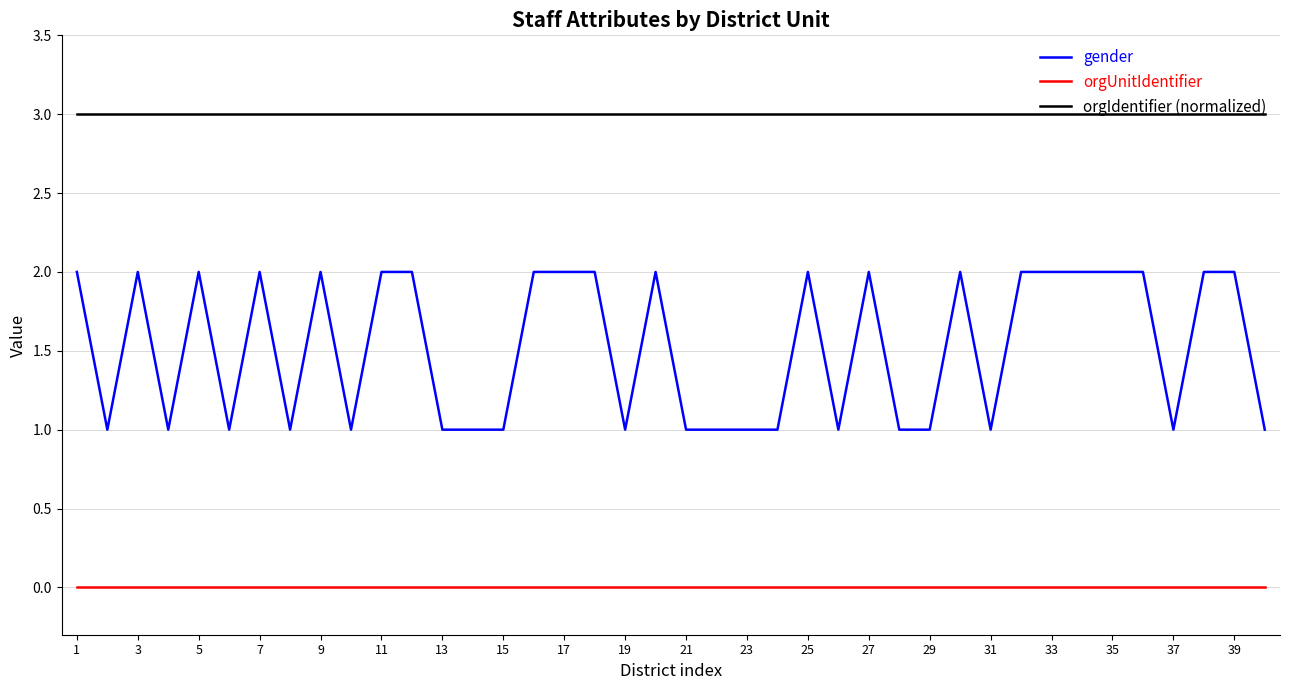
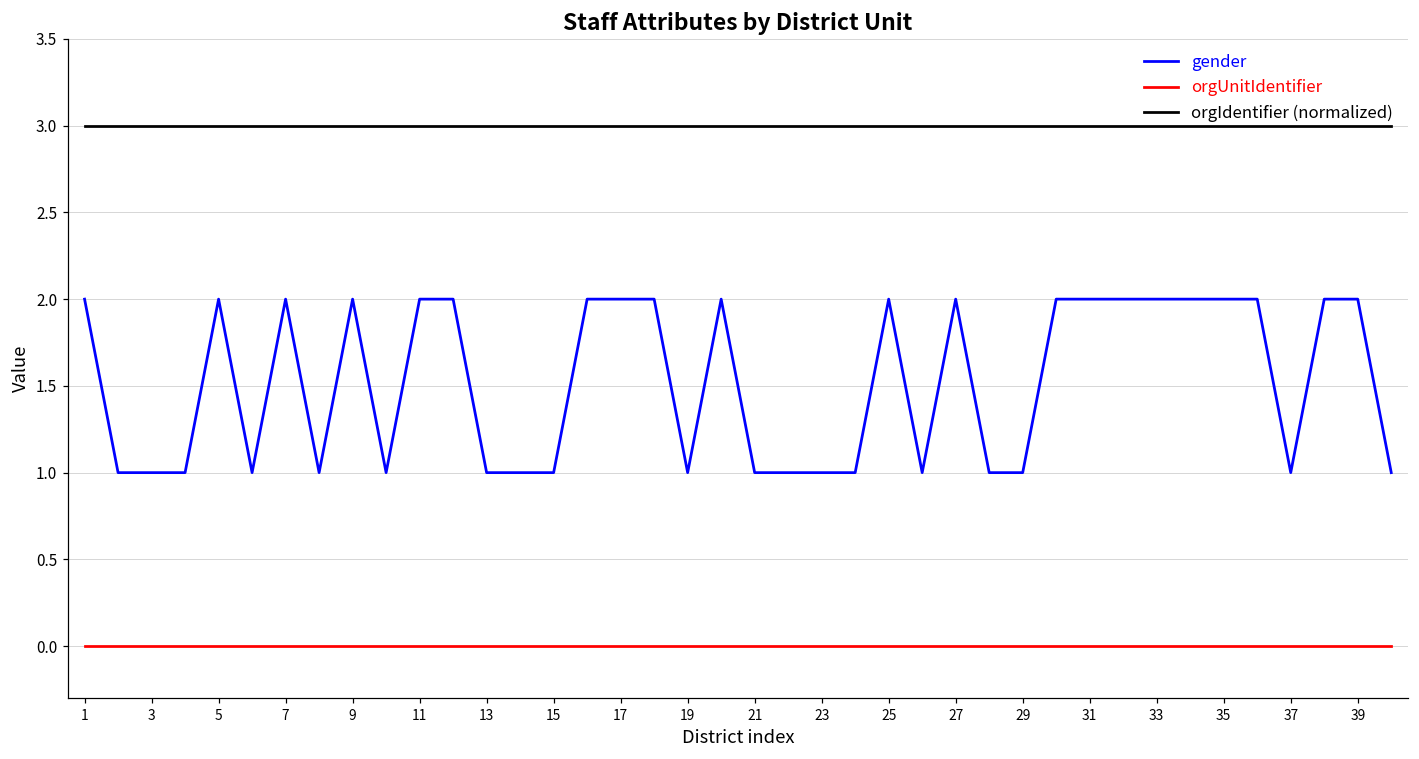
gender, 3: 2 -> 1
gender, 31: 1 -> 2
